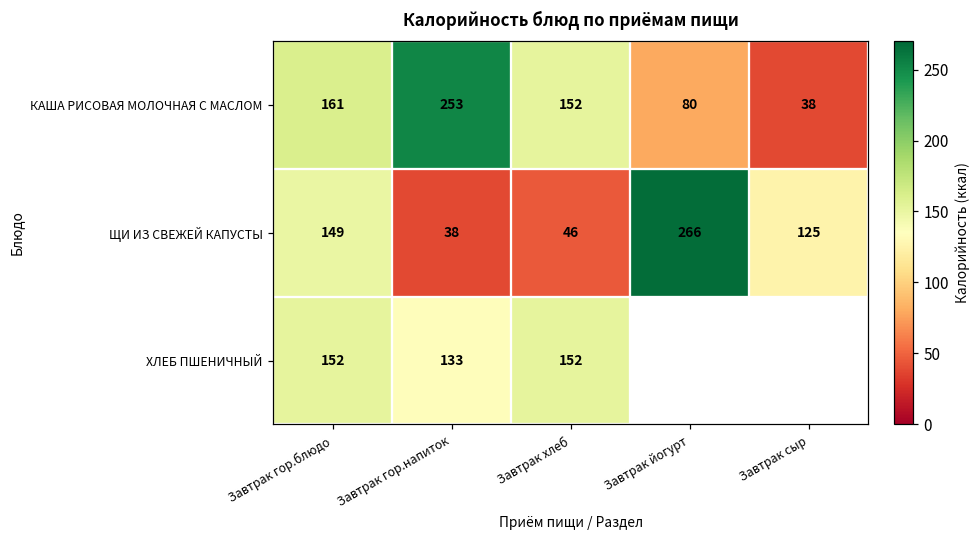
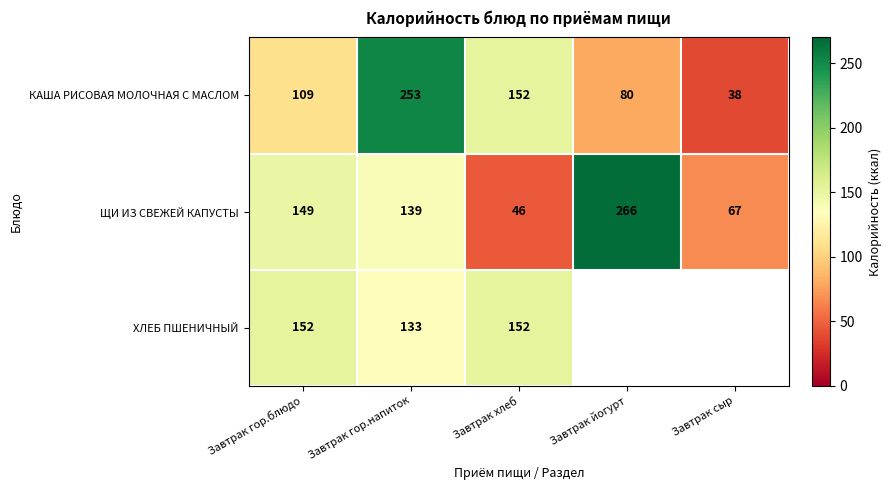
КАША РИСОВАЯ МОЛОЧНАЯ С МАСЛОМ, Завтрак гор.блюдо: 161 -> 109
ЩИ ИЗ СВЕЖЕЙ КАПУСТЫ, Завтрак гор.напиток: 38 -> 139
ЩИ ИЗ СВЕЖЕЙ КАПУСТЫ, Завтрак сыр: 125 -> 67
